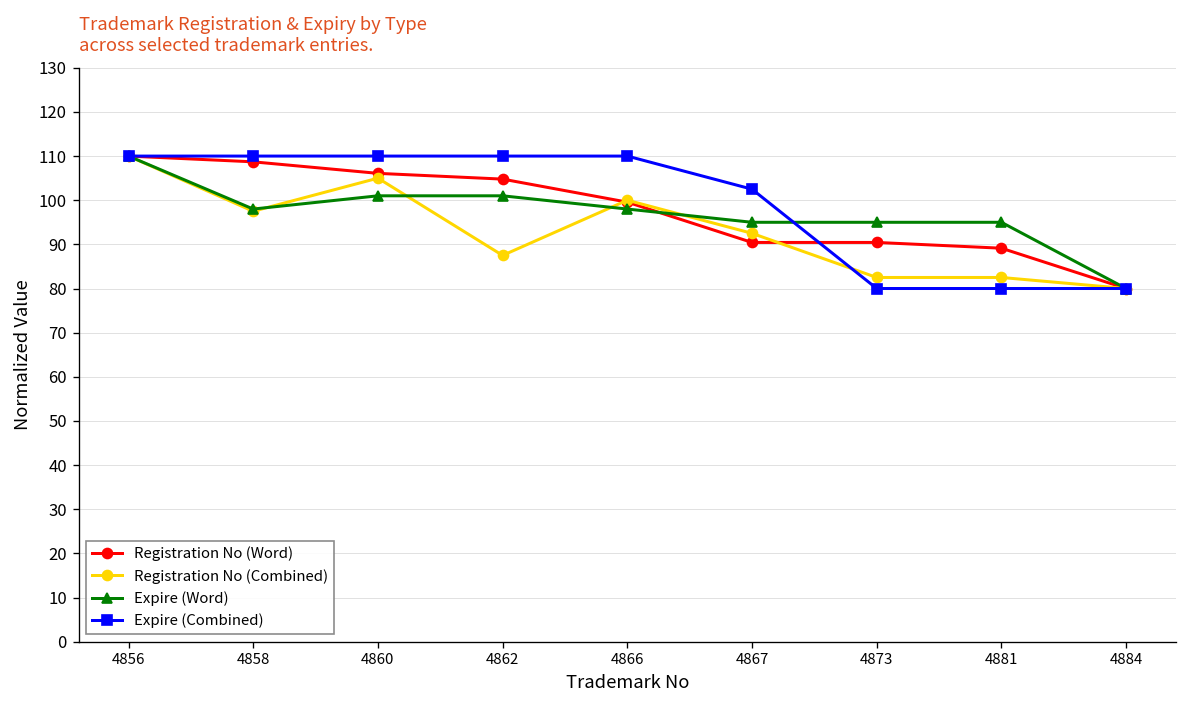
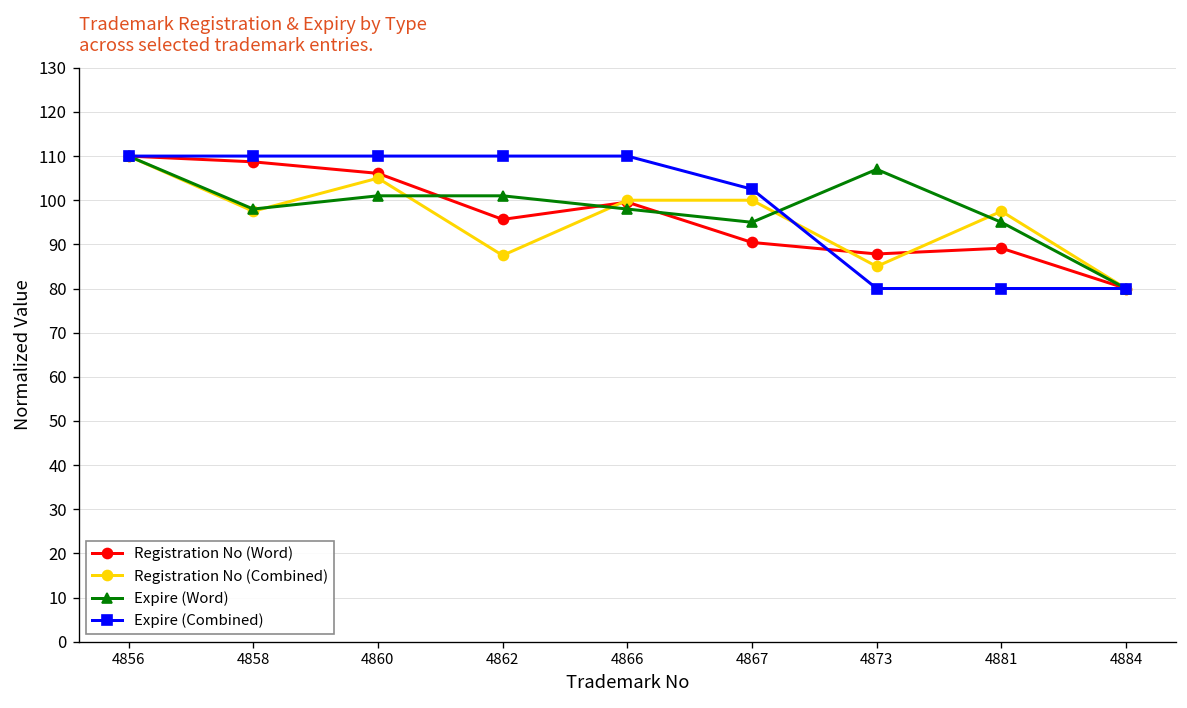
Registration No (Word), 4862: 105 -> 96
Registration No (Combined), 4867: 93 -> 100
Registration No (Word), 4873: 90 -> 88
Registration No (Combined), 4873: 83 -> 85
Expire (Word), 4873: 95 -> 107
Registration No (Combined), 4881: 83 -> 98
